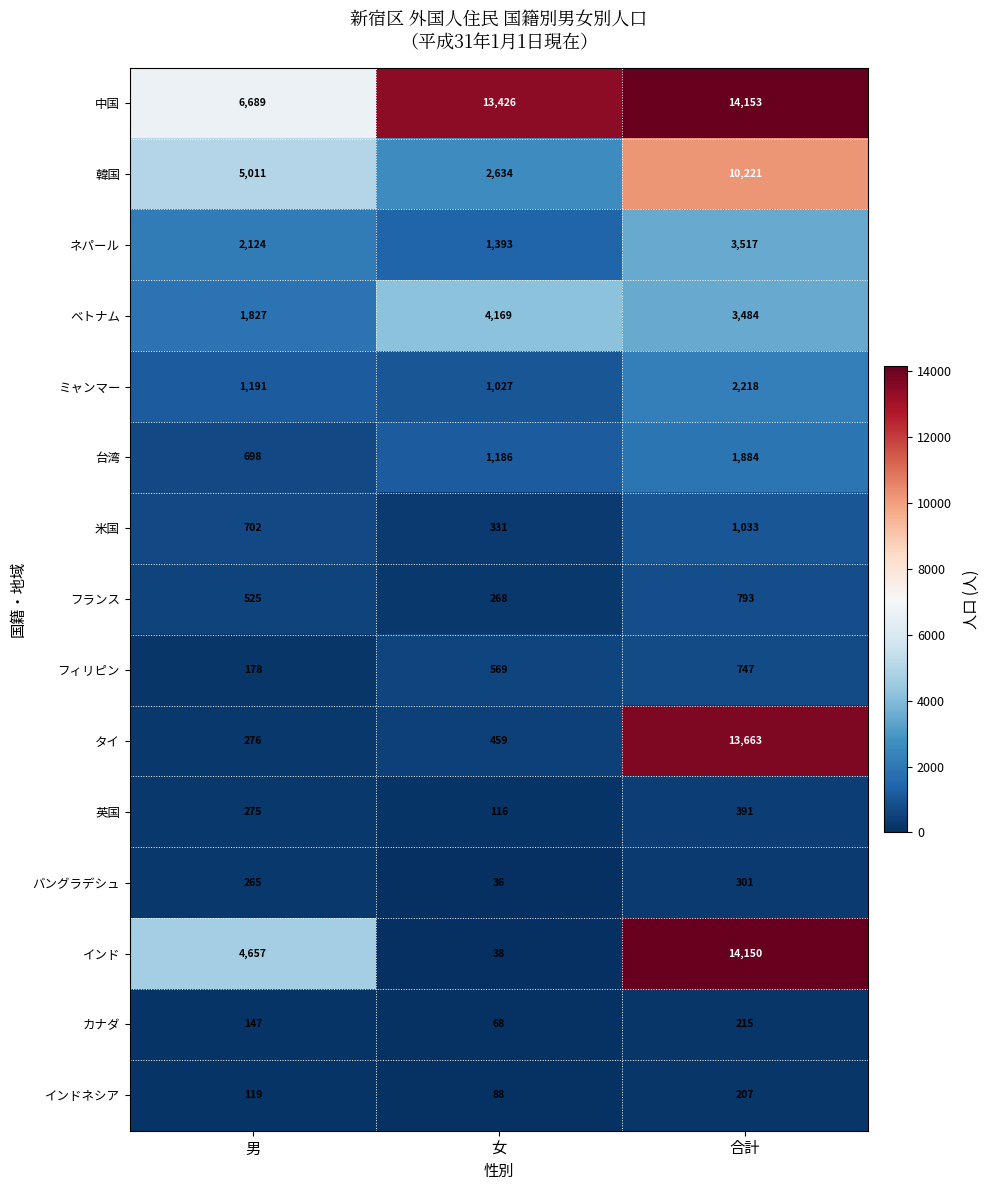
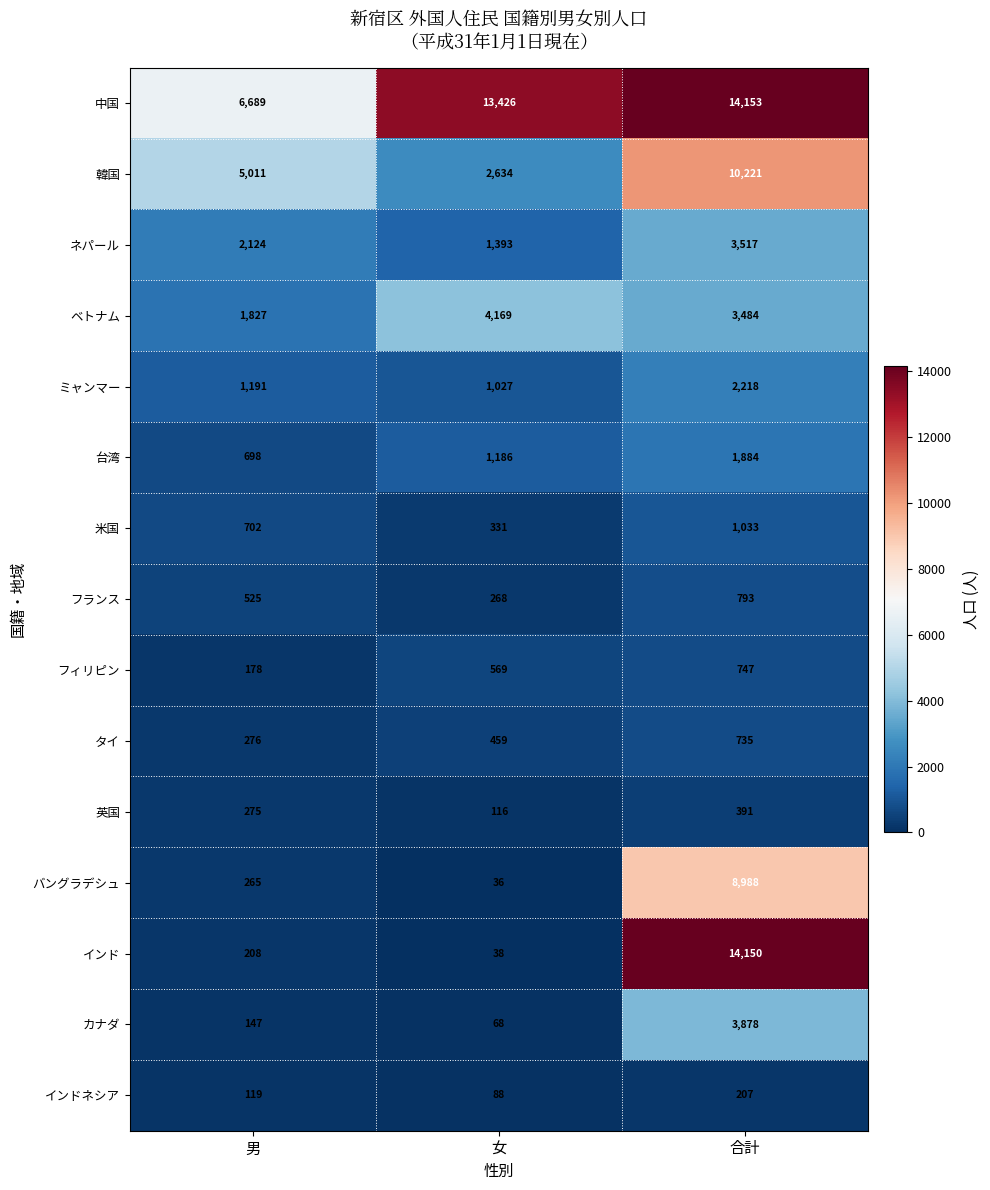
タイ, 合計: 13,663 -> 735
バングラデシュ, 合計: 301 -> 8,988
インド, 男: 4,657 -> 208
カナダ, 合計: 215 -> 3,878
